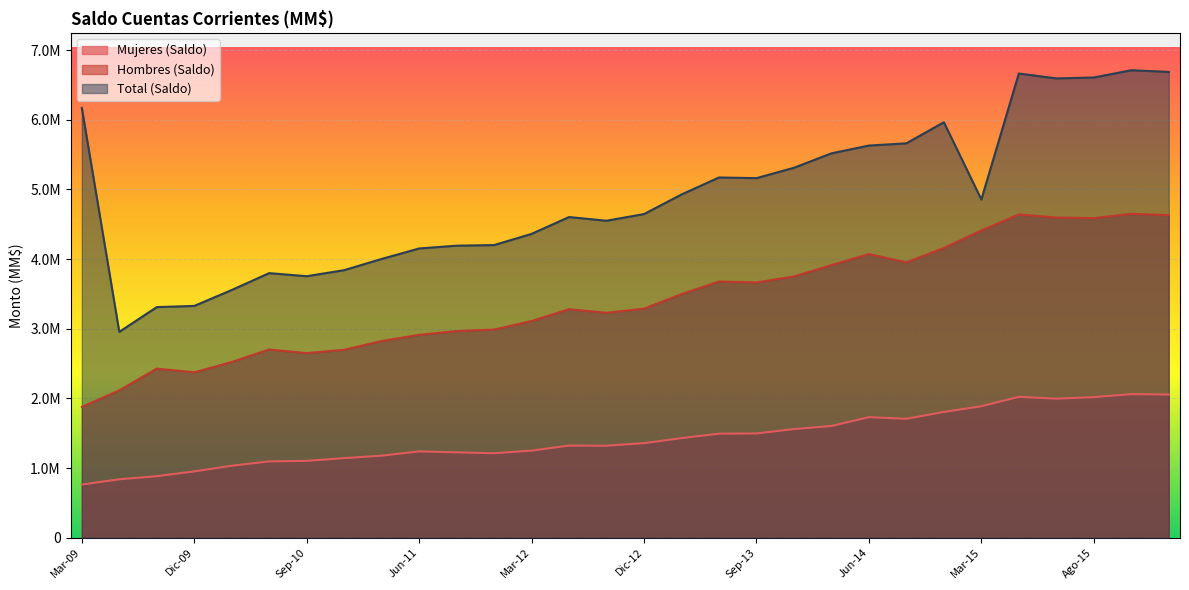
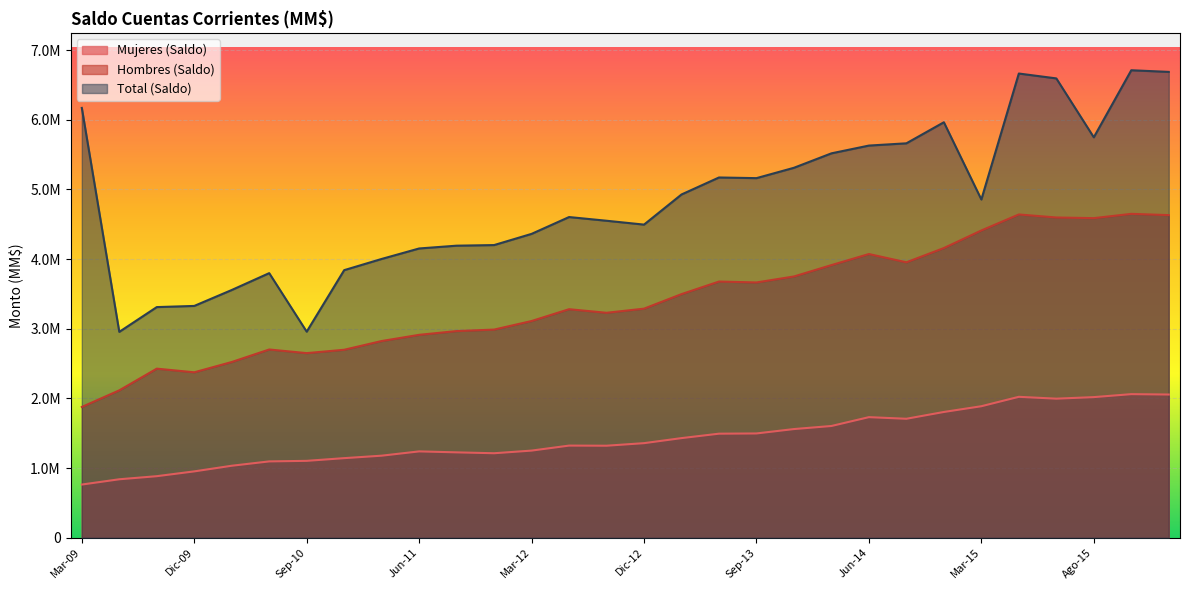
Total (Saldo), Sep-10: 3800000 -> 3000000
Total (Saldo), Dic-12: 4600000 -> 4500000
Total (Saldo), Ago-15: 6600000 -> 5700000
